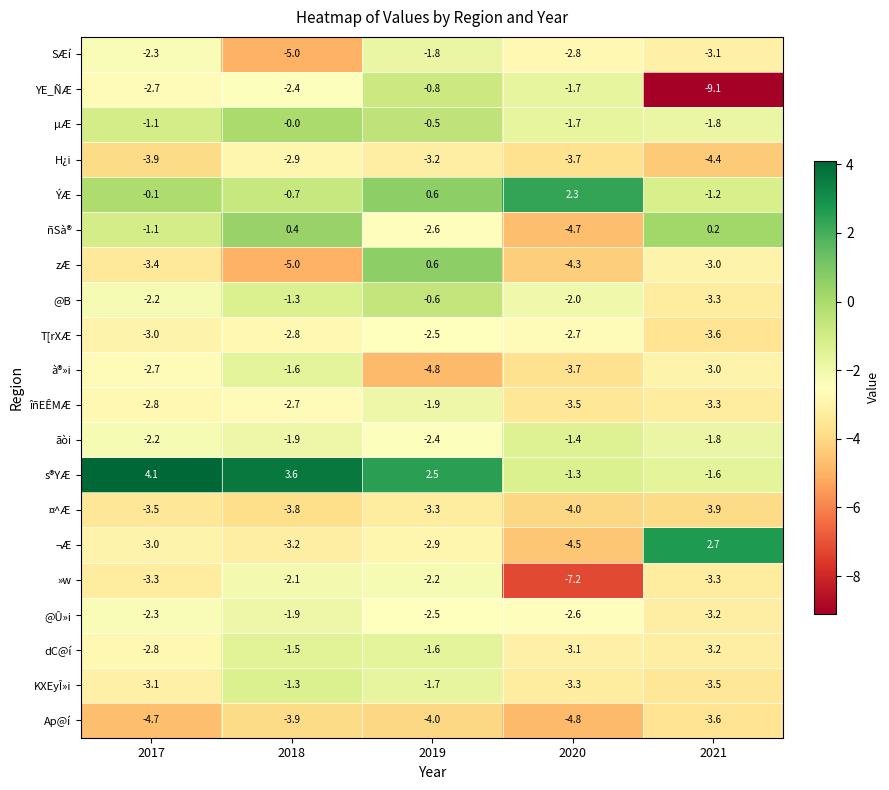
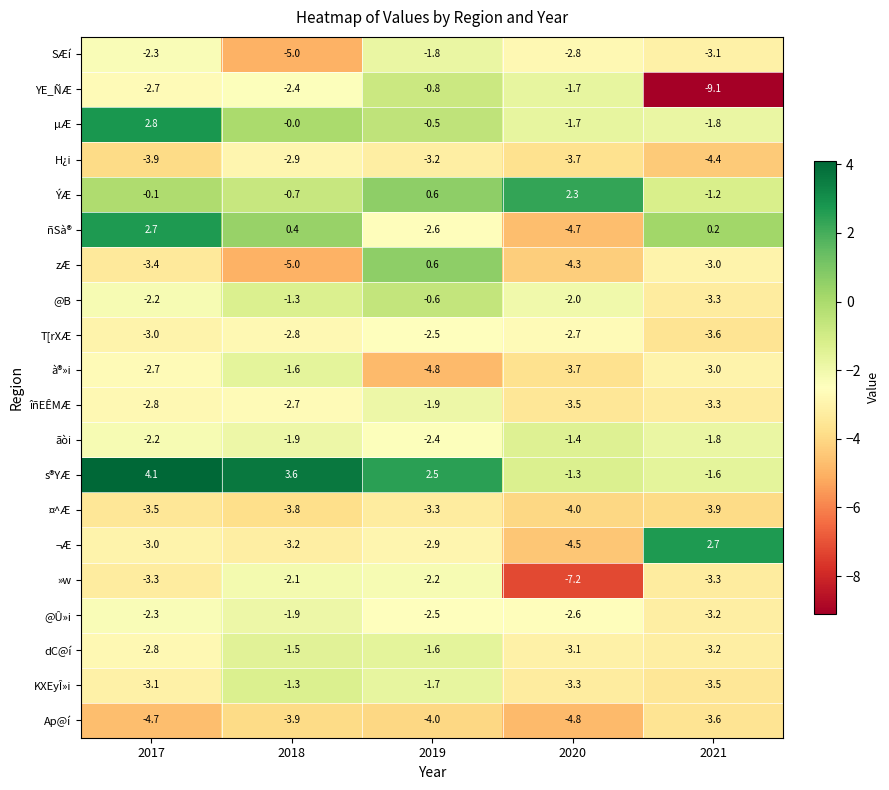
µÆ, 2017: -1.1 -> 2.8
ñSà®, 2017: -1.1 -> 2.7
